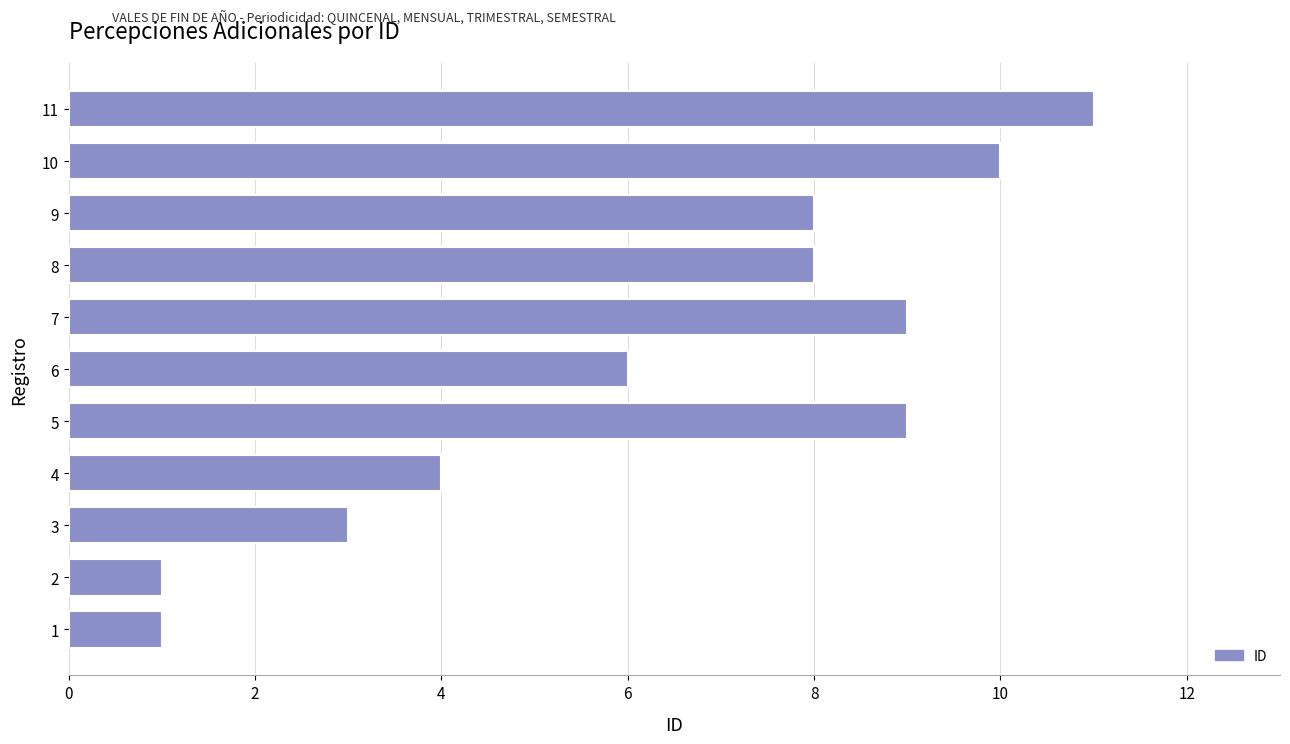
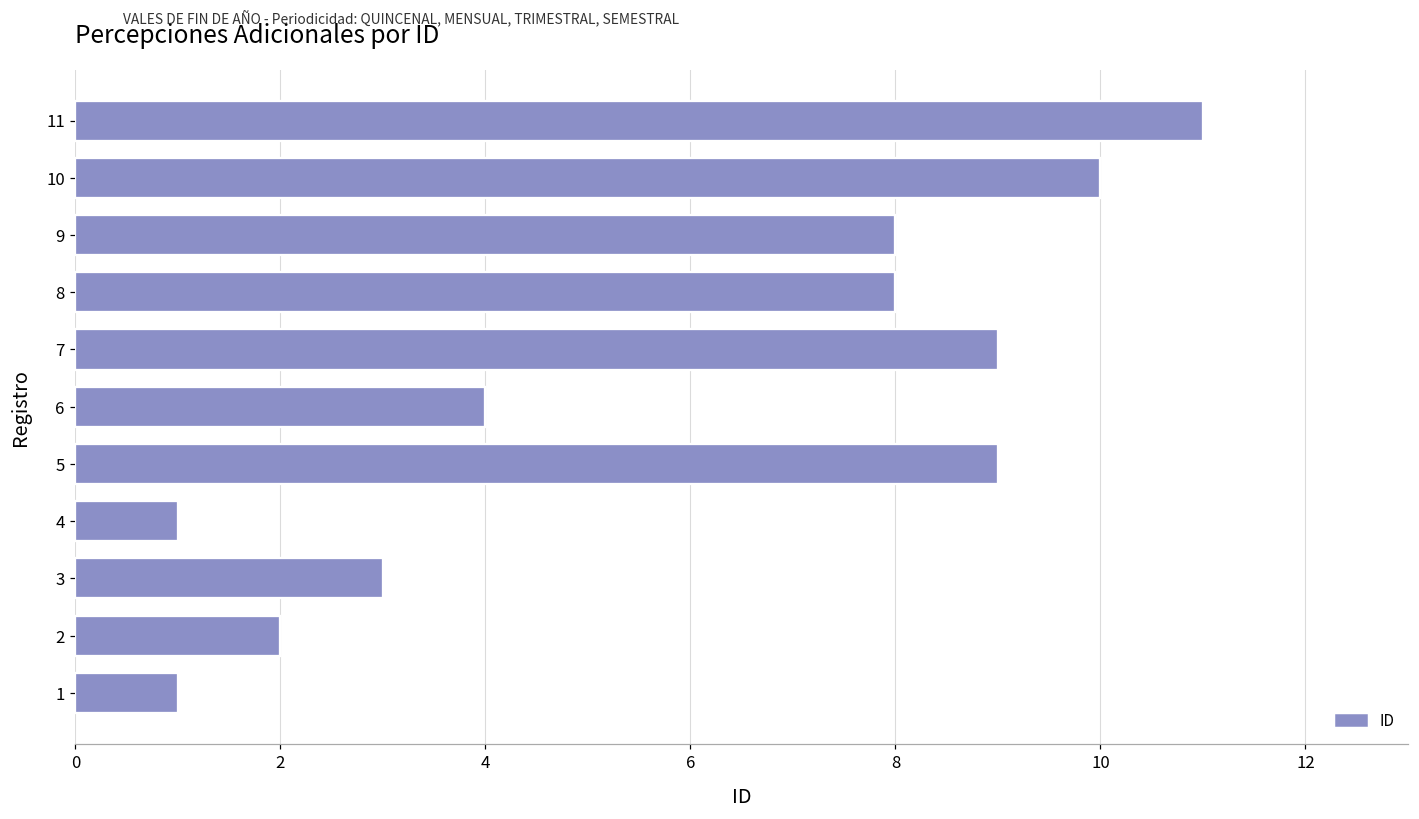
6: 6 -> 4
4: 4 -> 1
2: 1 -> 2
